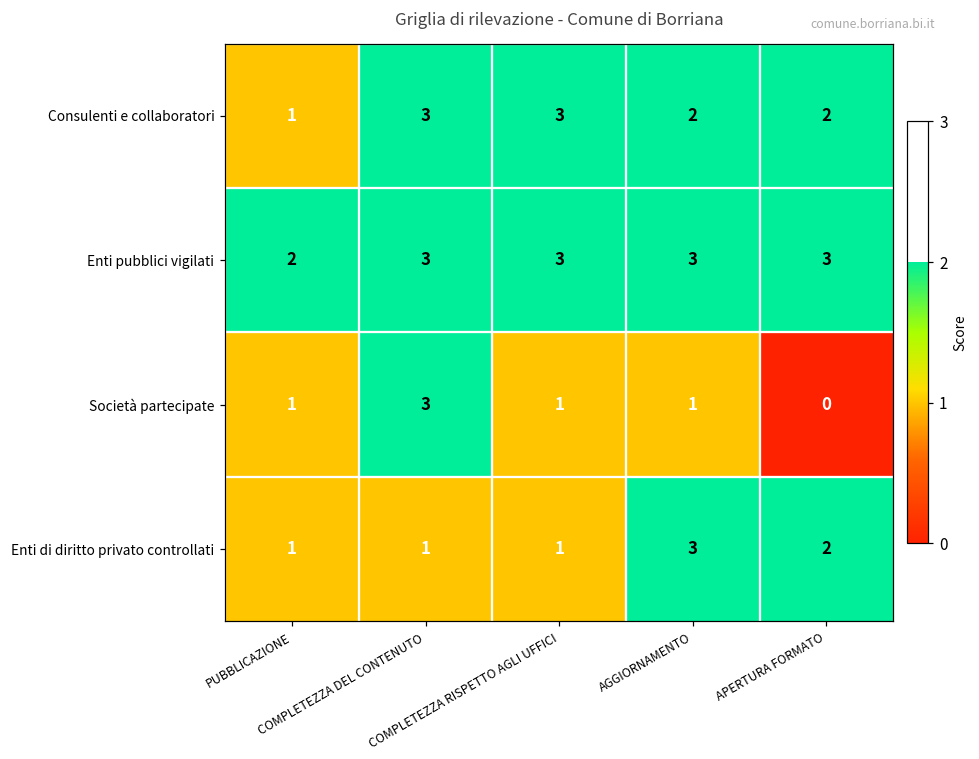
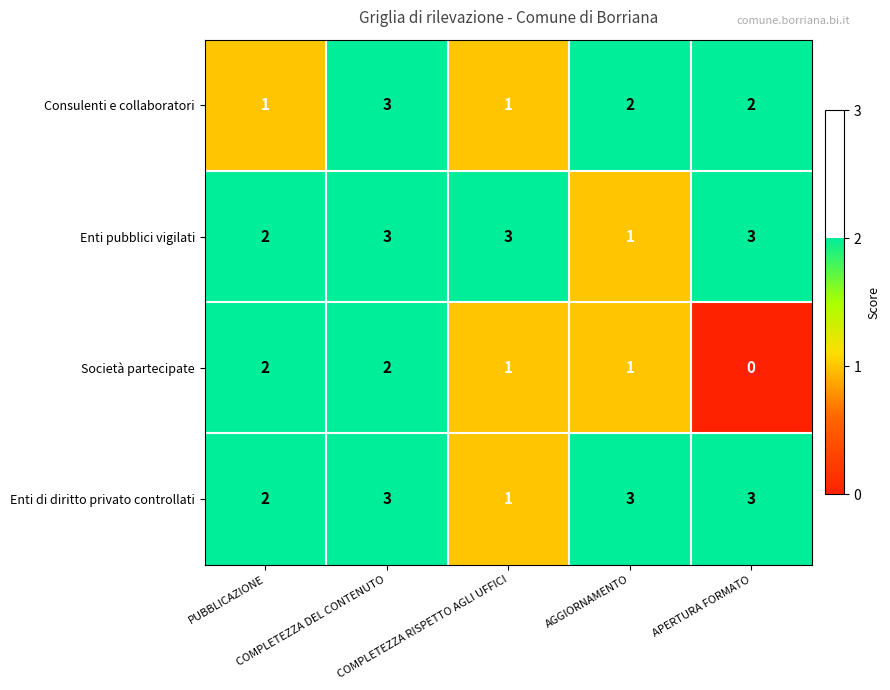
Consulenti e collaboratori, COMPLETEZZA RISPETTO AGLI UFFICI: 3 -> 1
Enti pubblici vigilati, AGGIORNAMENTO: 3 -> 1
Società partecipate, PUBBLICAZIONE: 1 -> 2
Società partecipate, COMPLETEZZA DEL CONTENUTO: 3 -> 2
Enti di diritto privato controllati, PUBBLICAZIONE: 1 -> 2
Enti di diritto privato controllati, COMPLETEZZA DEL CONTENUTO: 1 -> 3
Enti di diritto privato controllati, APERTURA FORMATO: 2 -> 3
